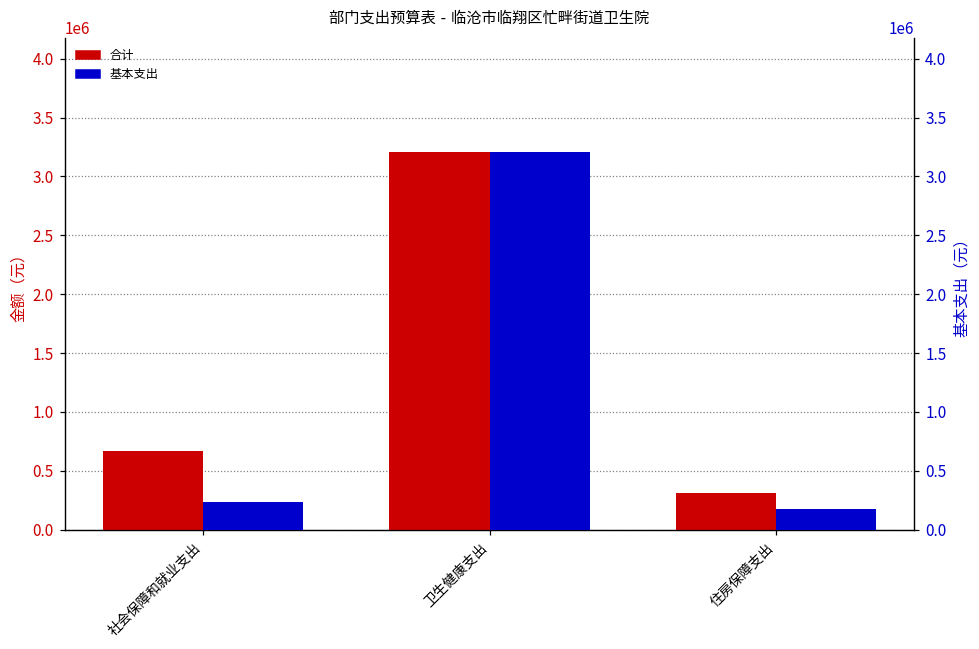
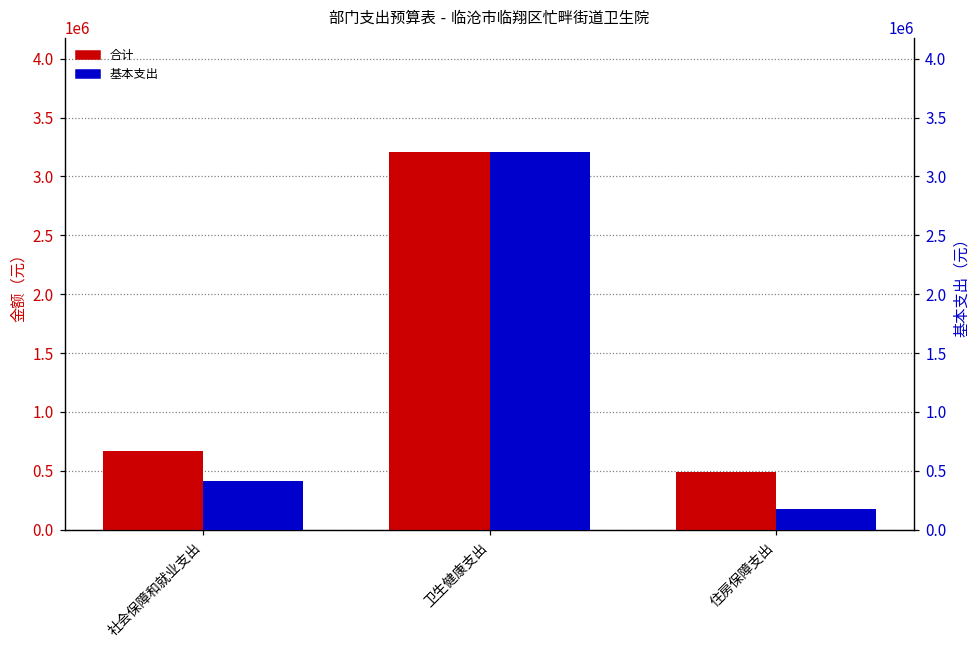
合计, 住房保障支出: 310000 -> 490000
基本支出, 社会保障和就业支出: 230000 -> 410000
